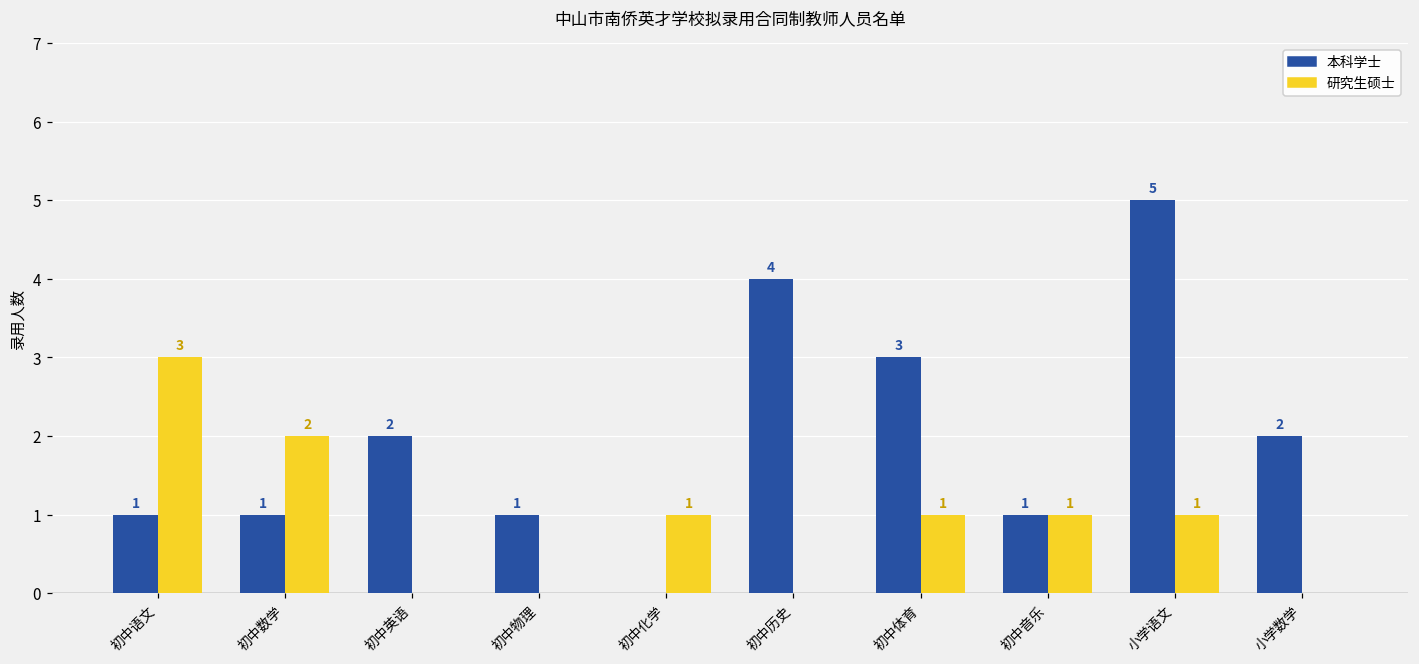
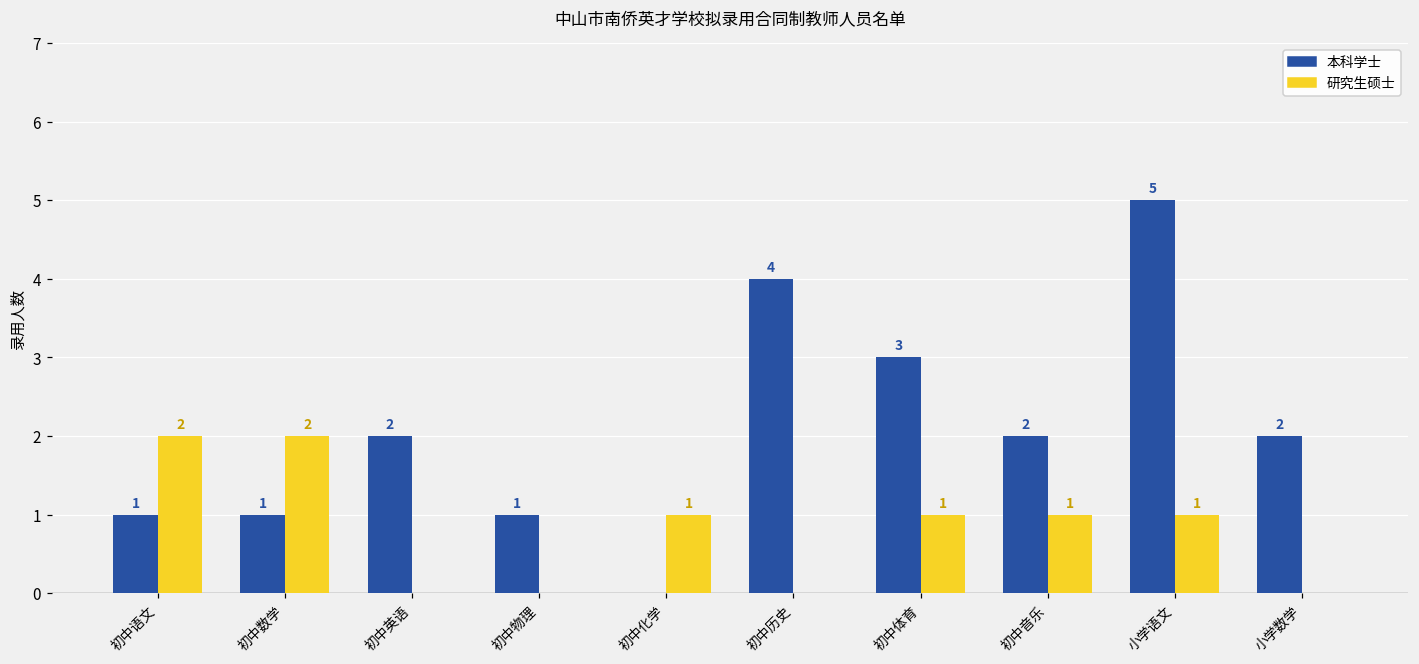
研究生硕士, 初中语文: 3 -> 2
本科学士, 初中音乐: 1 -> 2
